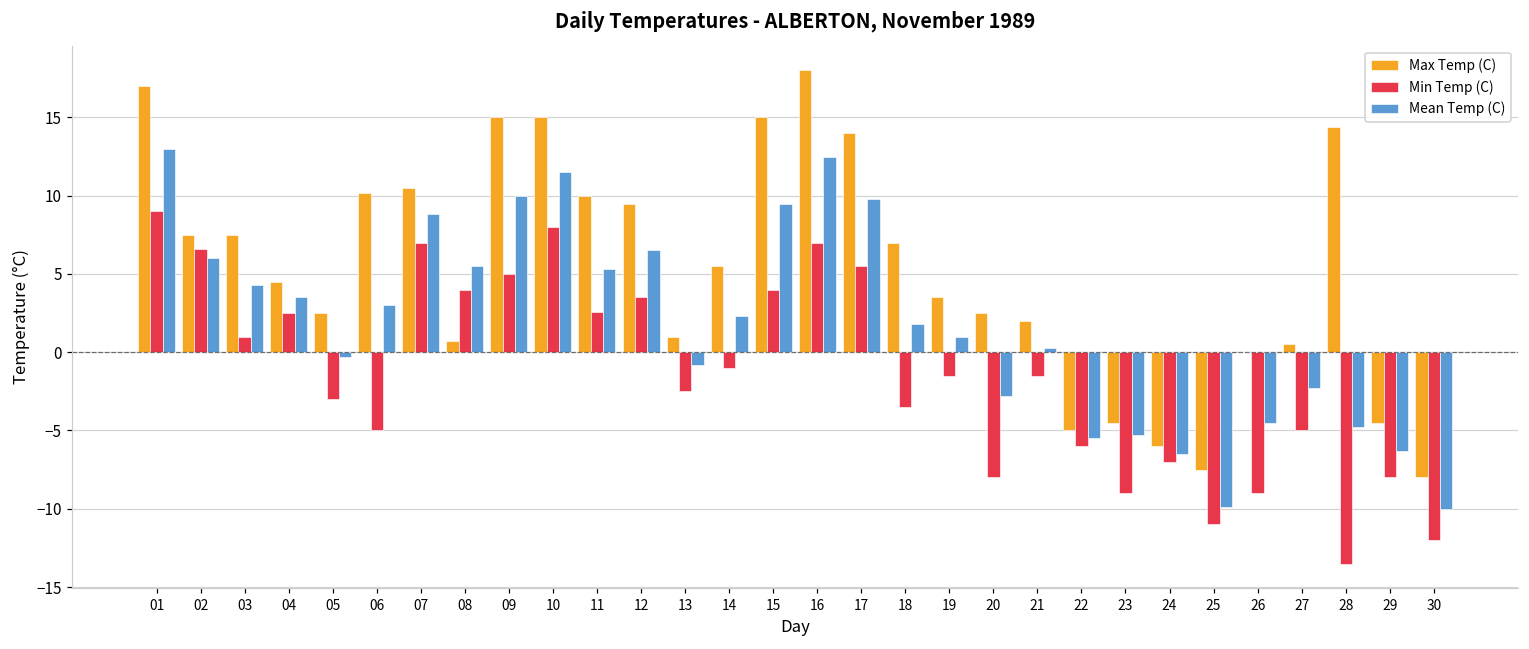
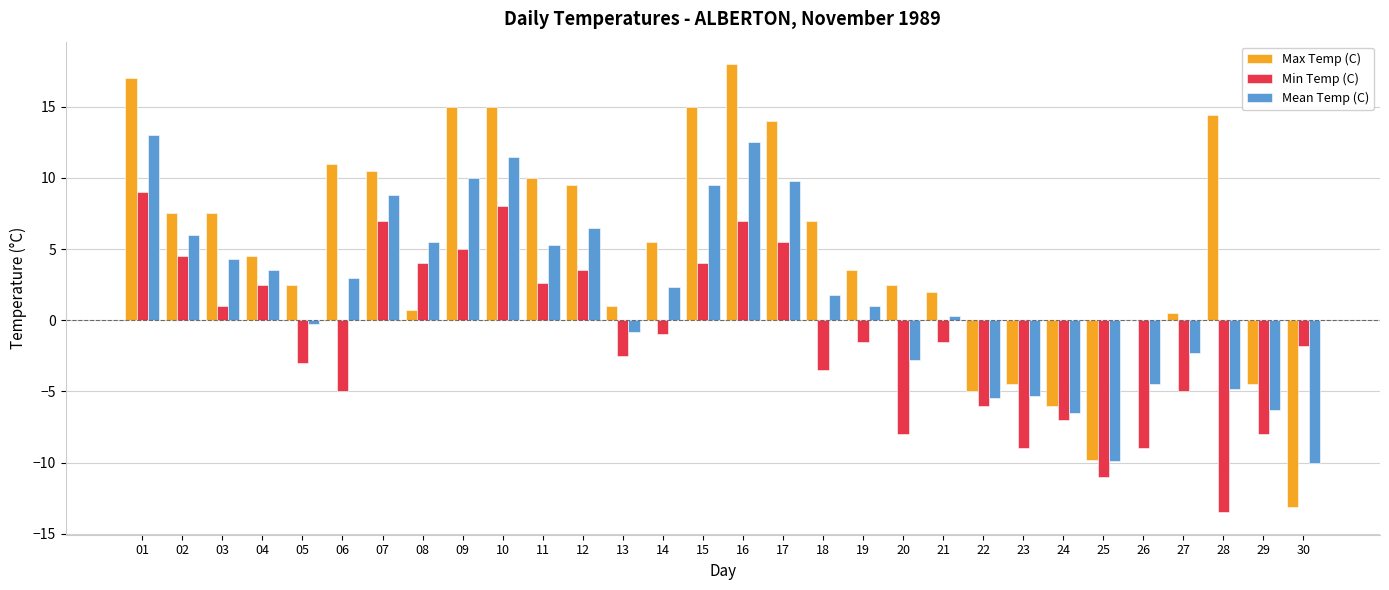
Min Temp (C), 02: 6.6 -> 4.5
Max Temp (C), 06: 10.2 -> 11.0
Max Temp (C), 25: -7.5 -> -9.8
Max Temp (C), 30: -8.0 -> -13.1
Min Temp (C), 30: -12.0 -> -1.8
